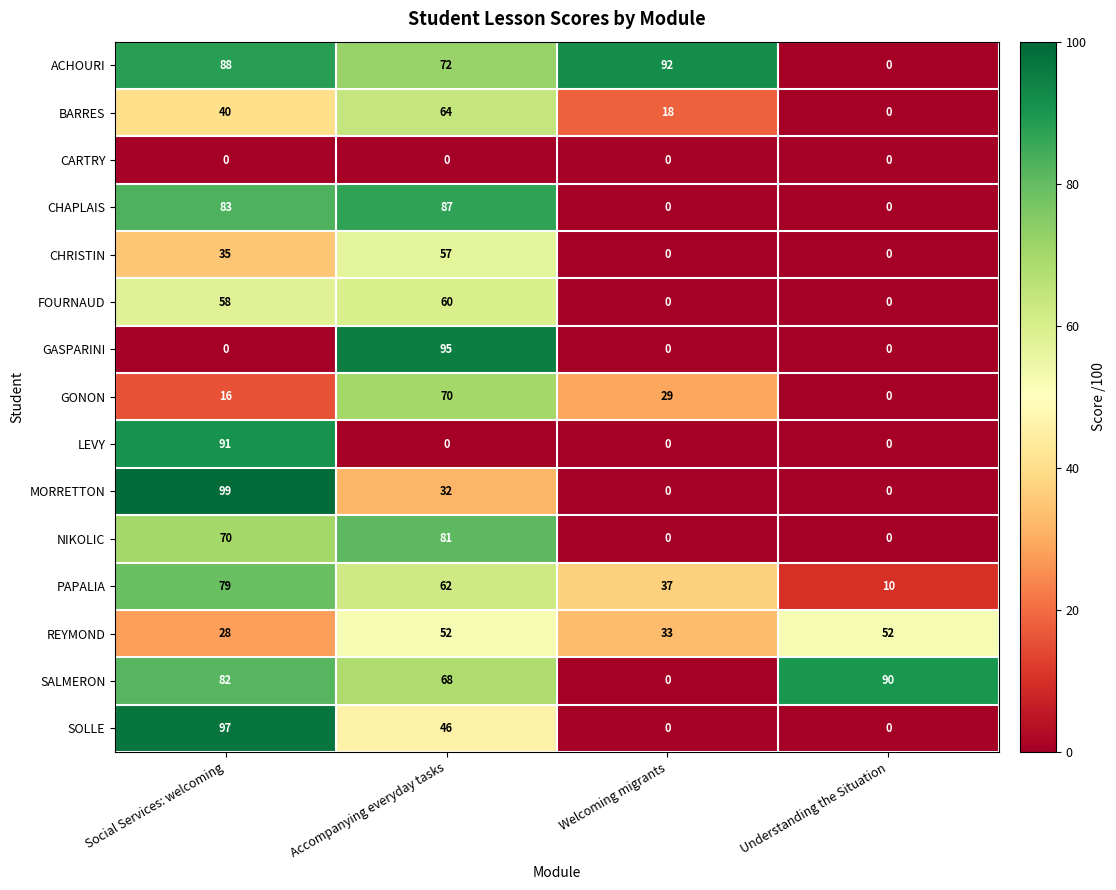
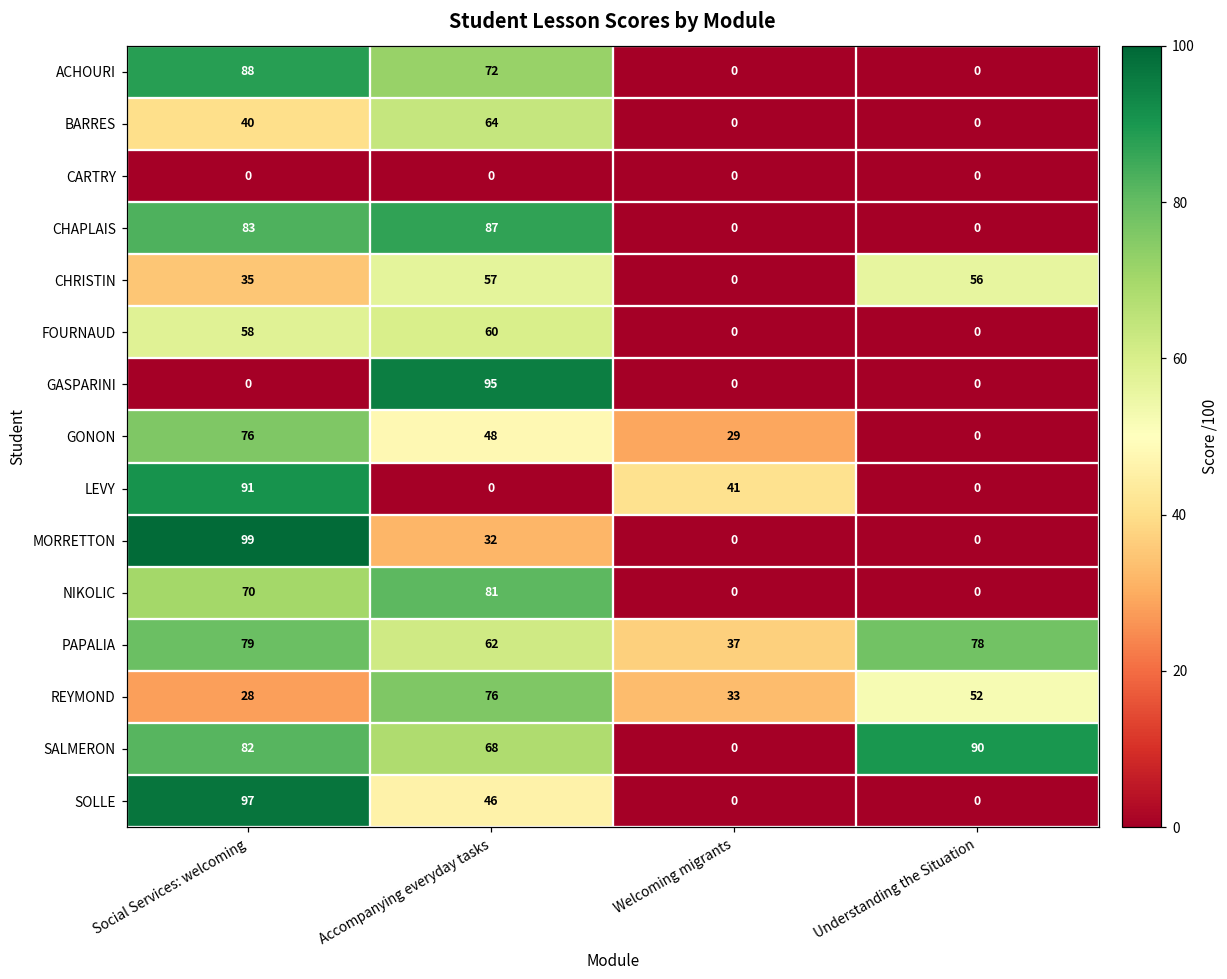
ACHOURI, Welcoming migrants: 92 -> 0
BARRES, Welcoming migrants: 18 -> 0
CHRISTIN, Understanding the Situation: 0 -> 56
GONON, Social Services: welcoming: 16 -> 76
GONON, Accompanying everyday tasks: 70 -> 48
LEVY, Welcoming migrants: 0 -> 41
PAPALIA, Understanding the Situation: 10 -> 78
REYMOND, Accompanying everyday tasks: 52 -> 76
